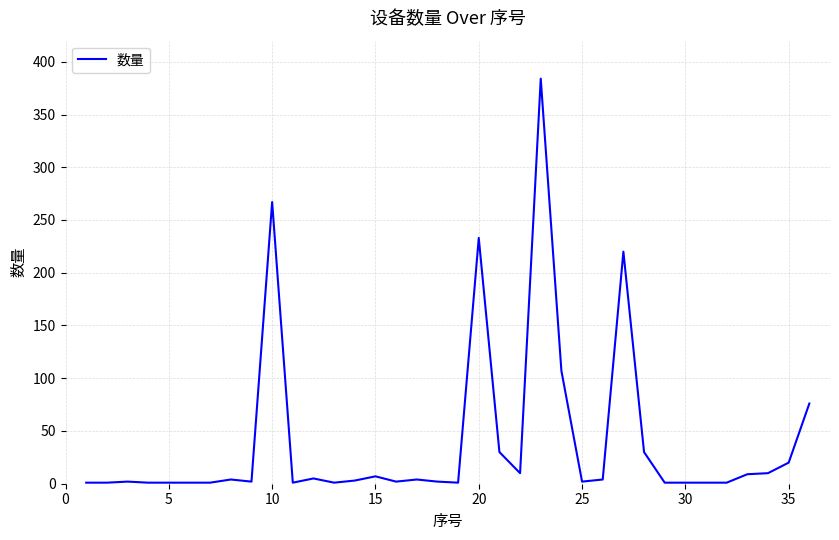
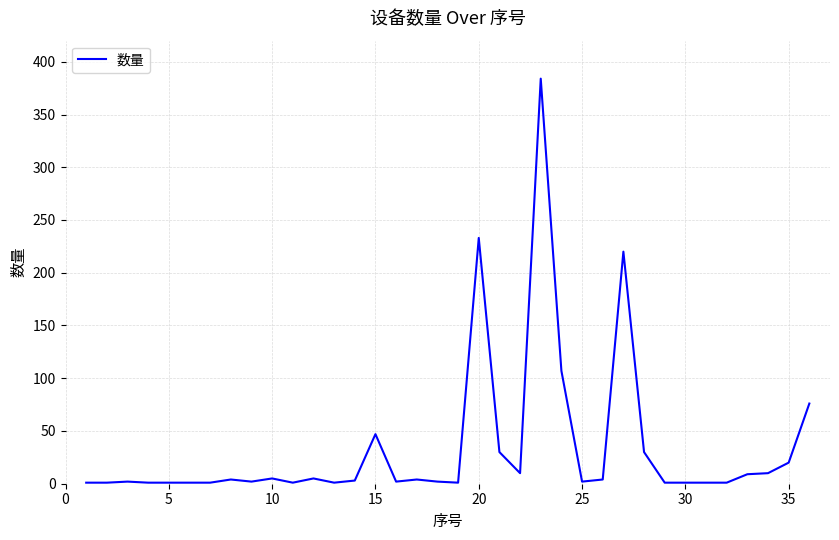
10: 267 -> 5
15: 7 -> 47
